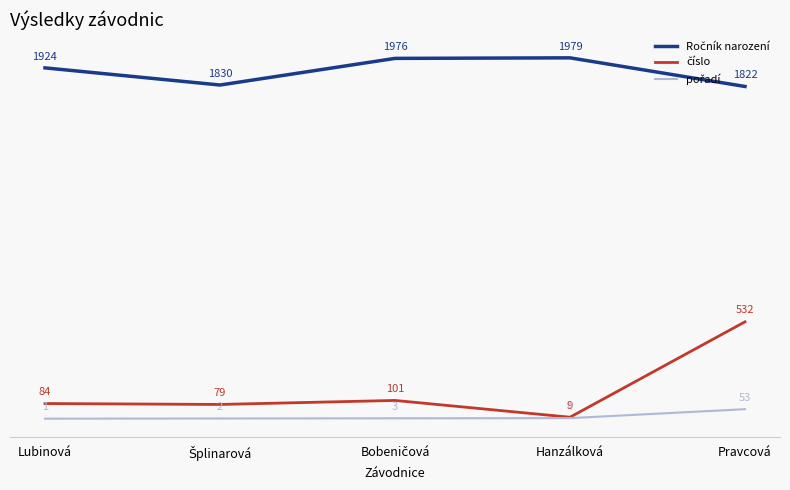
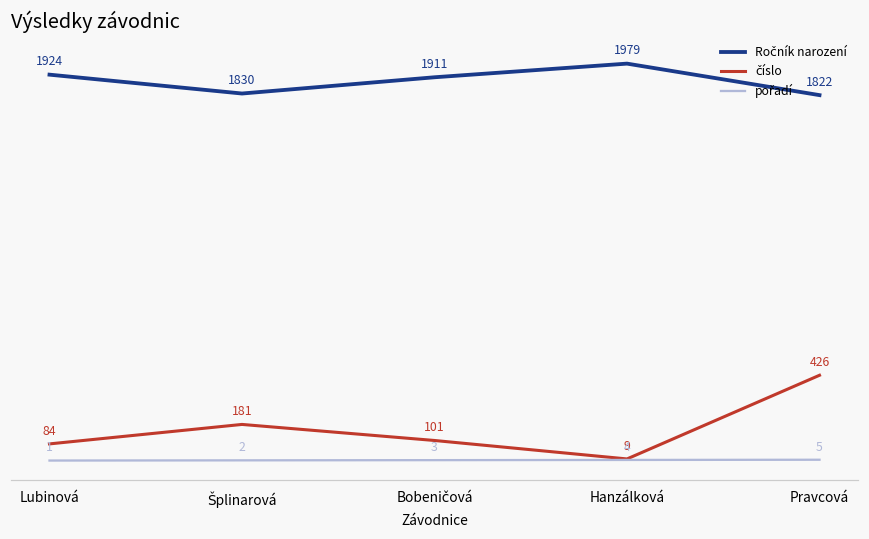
číslo, Šplinarová: 79 -> 181
Ročník narození, Bobeničová: 1976 -> 1911
číslo, Pravcová: 532 -> 426
pořadí, Pravcová: 53 -> 5
